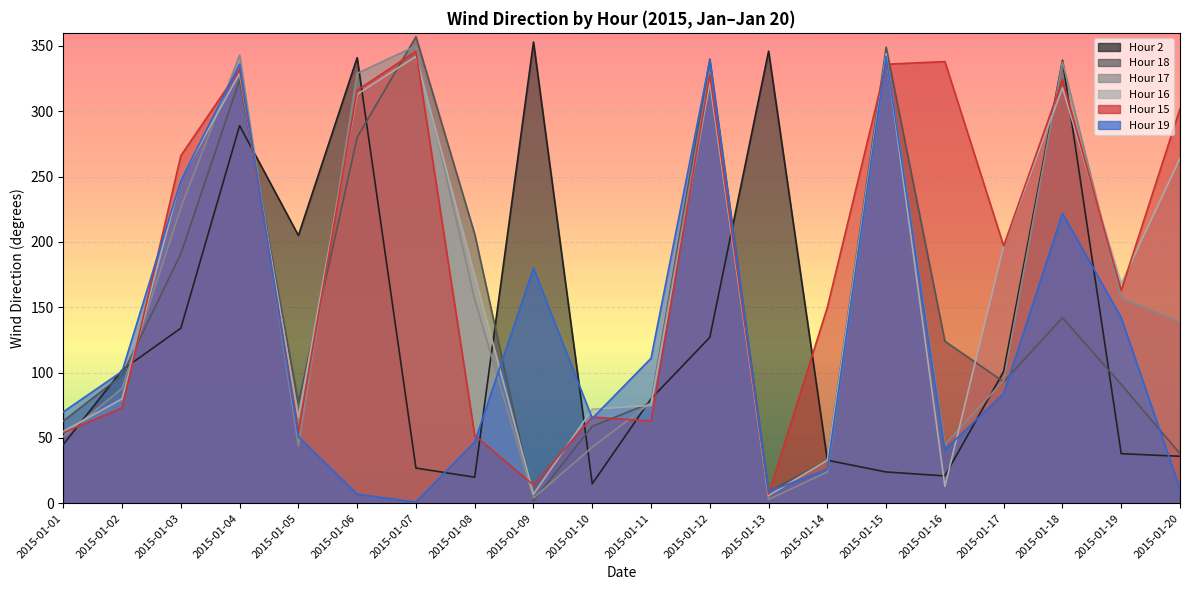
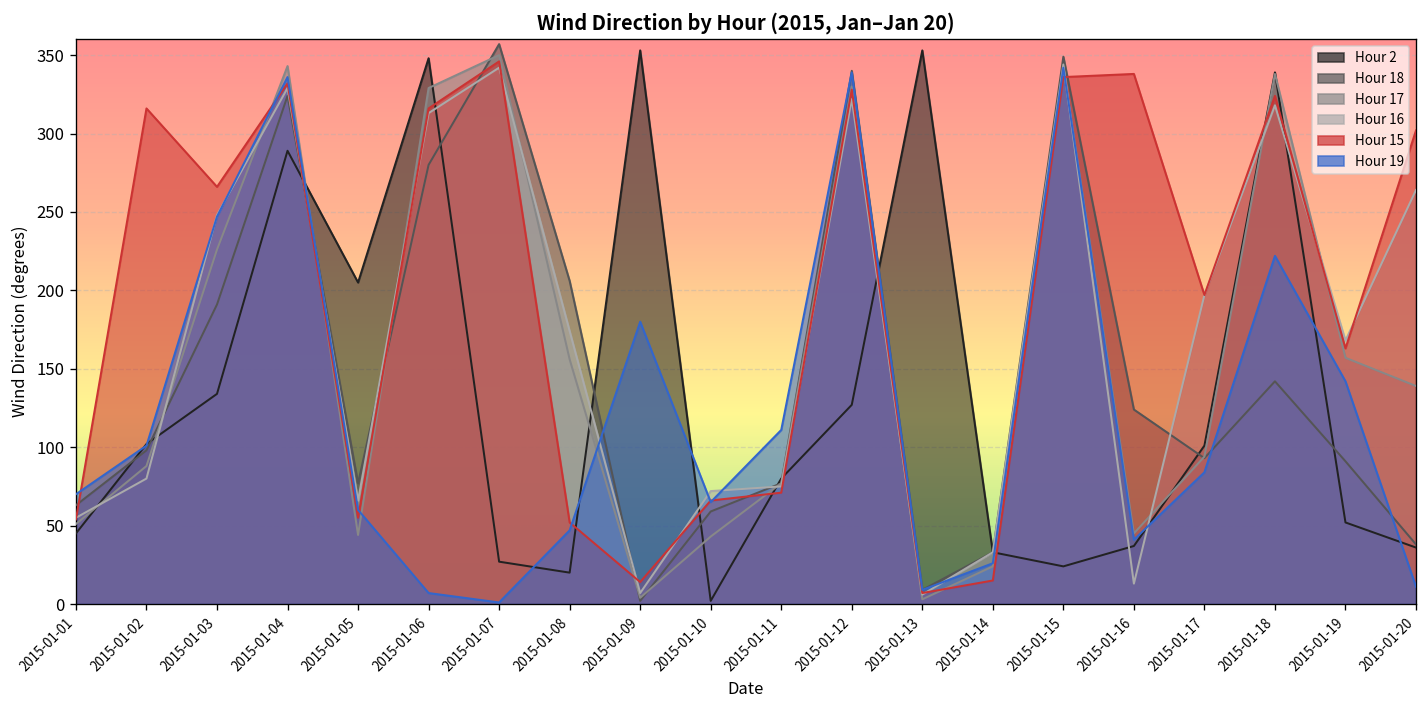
Hour 15, 2015-01-02: 73 -> 316
Hour 19, 2015-01-05: 51 -> 60
Hour 2, 2015-01-06: 341 -> 348
Hour 2, 2015-01-10: 15 -> 2
Hour 15, 2015-01-11: 63 -> 71
Hour 2, 2015-01-13: 346 -> 353
Hour 15, 2015-01-14: 150 -> 15
Hour 2, 2015-01-16: 21 -> 37
Hour 2, 2015-01-19: 38 -> 52
